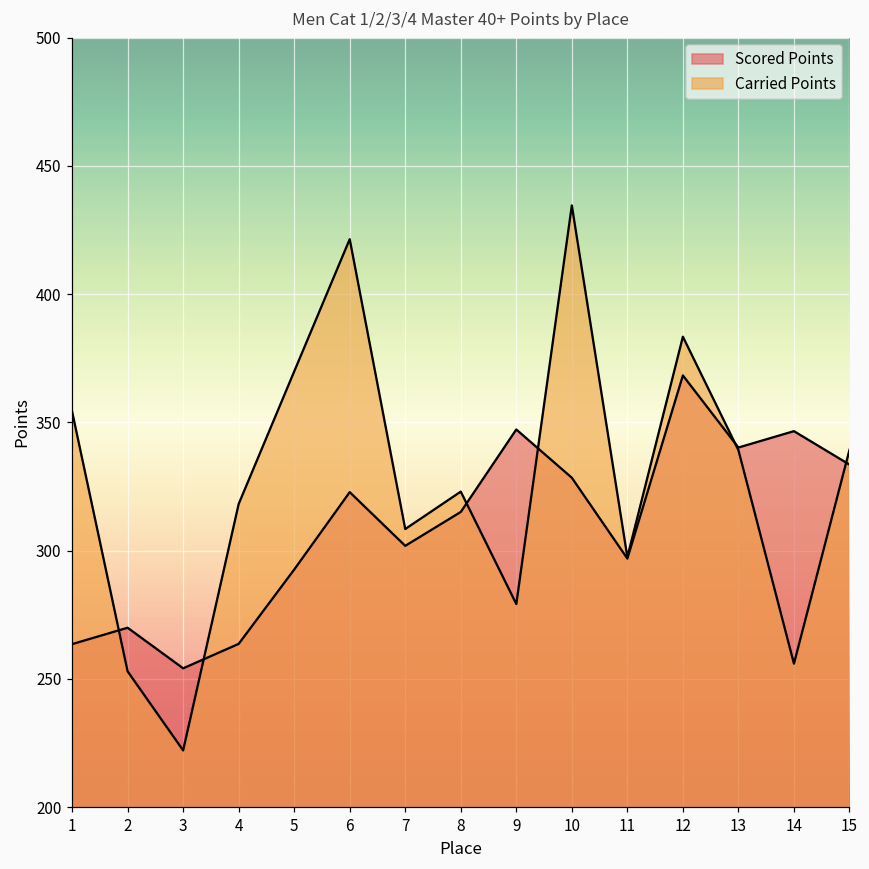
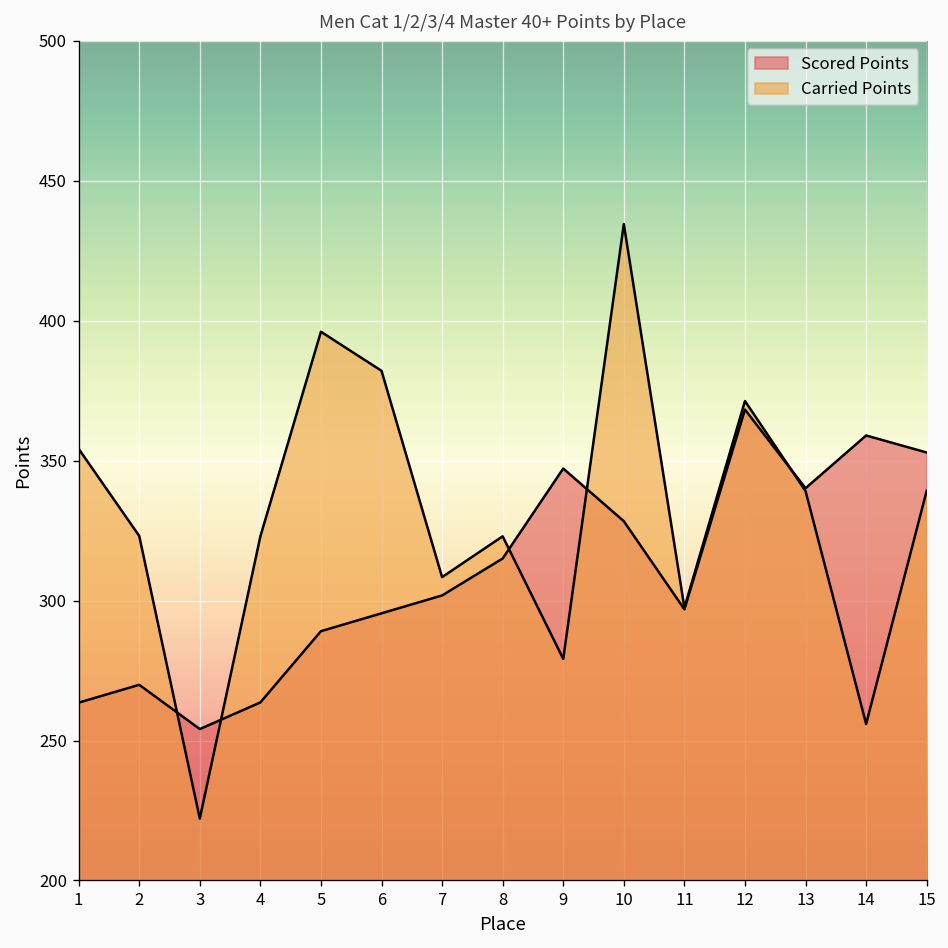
Carried Points, 2: 253 -> 323
Carried Points, 4: 318 -> 323
Scored Points, 5: 293 -> 289
Carried Points, 5: 370 -> 396
Scored Points, 6: 323 -> 295
Carried Points, 6: 421 -> 382
Carried Points, 12: 383 -> 371
Scored Points, 14: 347 -> 359
Scored Points, 15: 334 -> 353
